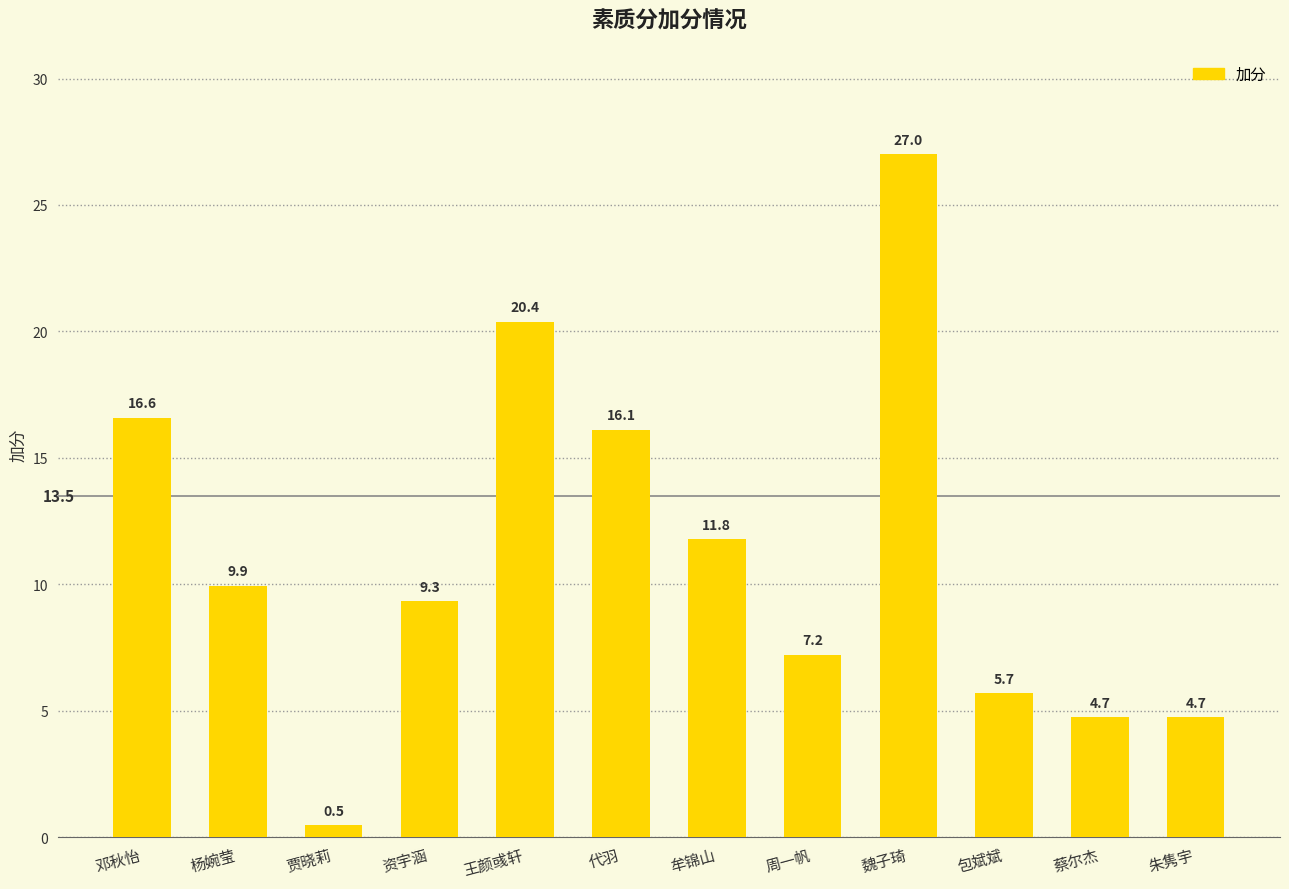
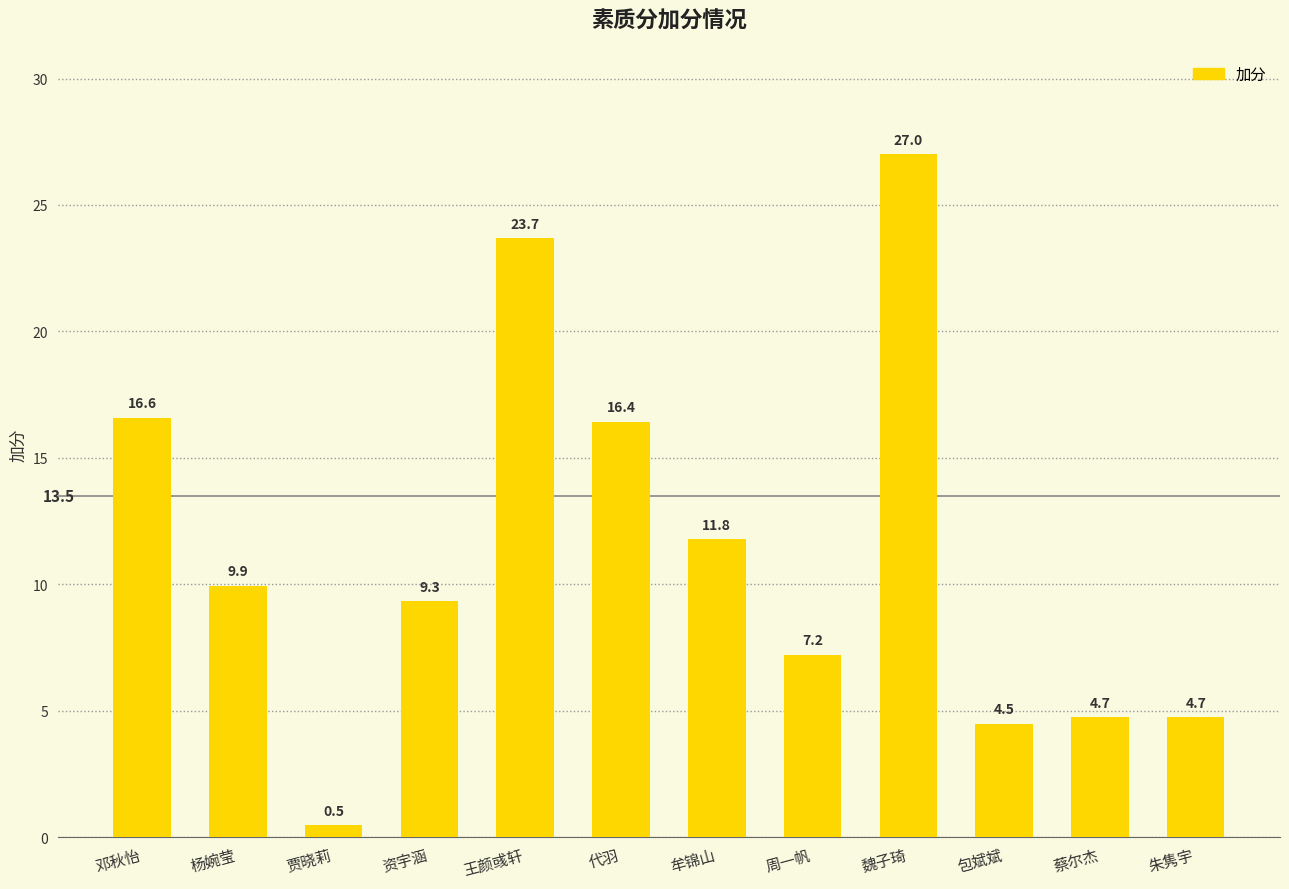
王颜彧轩: 20.4 -> 23.7
代羽: 16.1 -> 16.4
包斌斌: 5.7 -> 4.5
